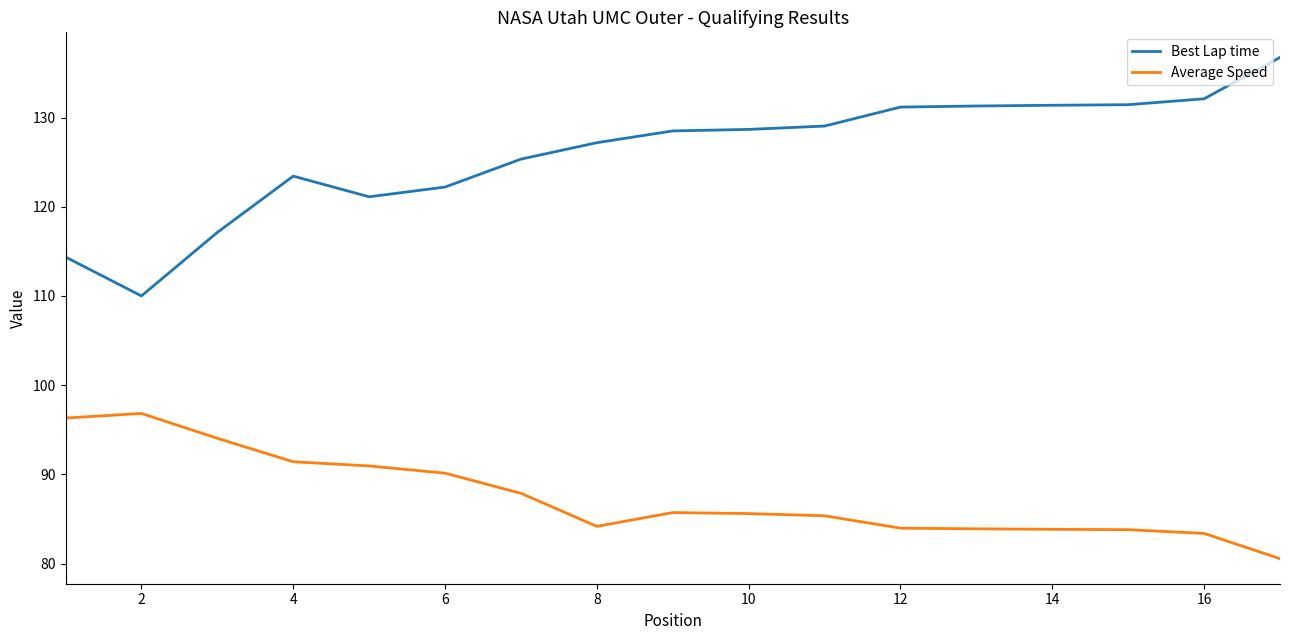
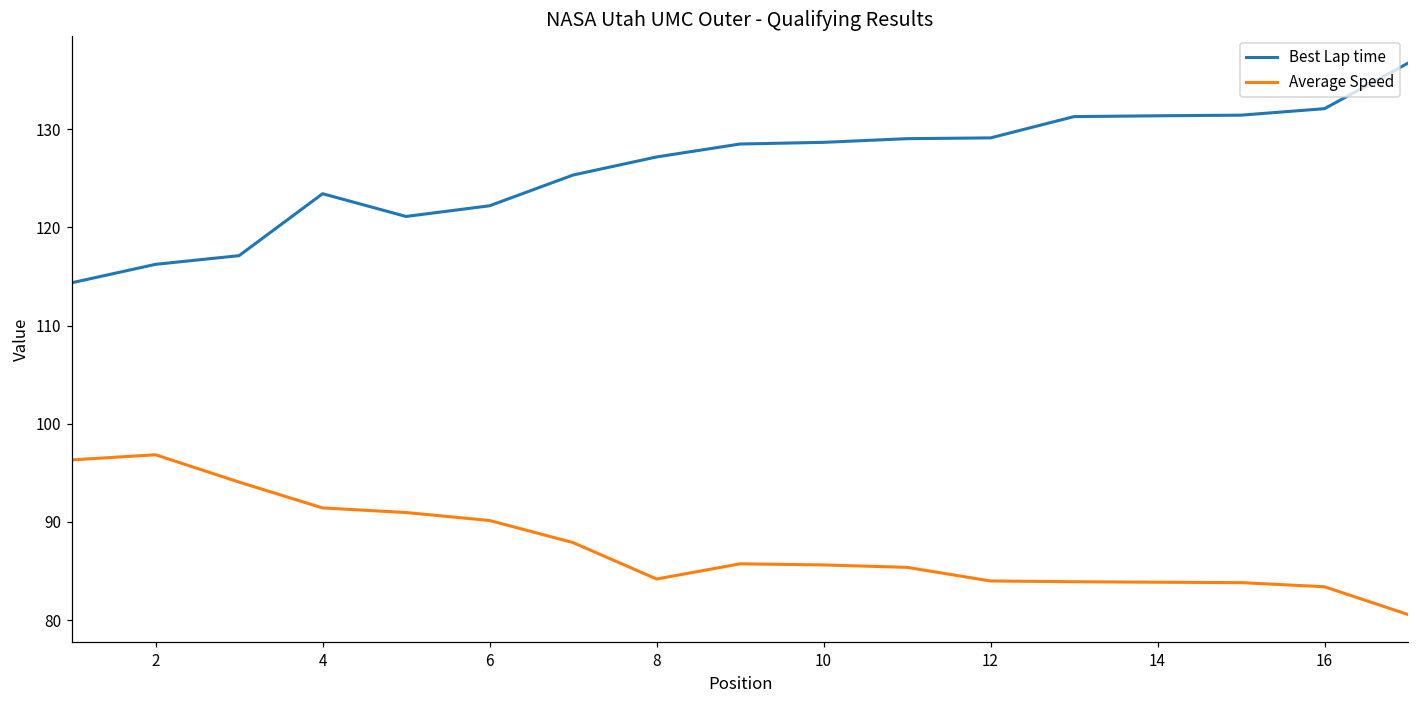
Best Lap time, 2: 110 -> 116
Best Lap time, 12: 131 -> 129
